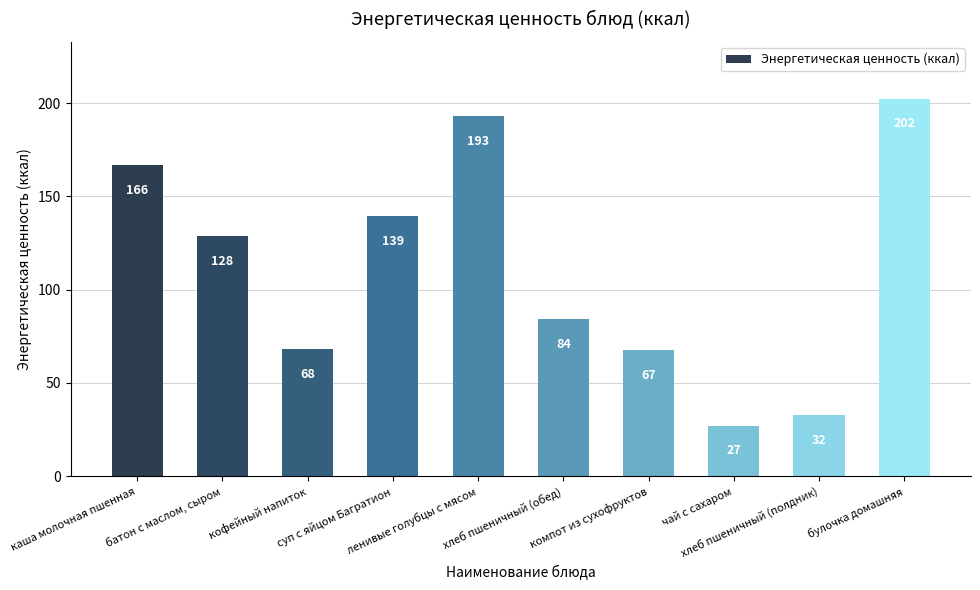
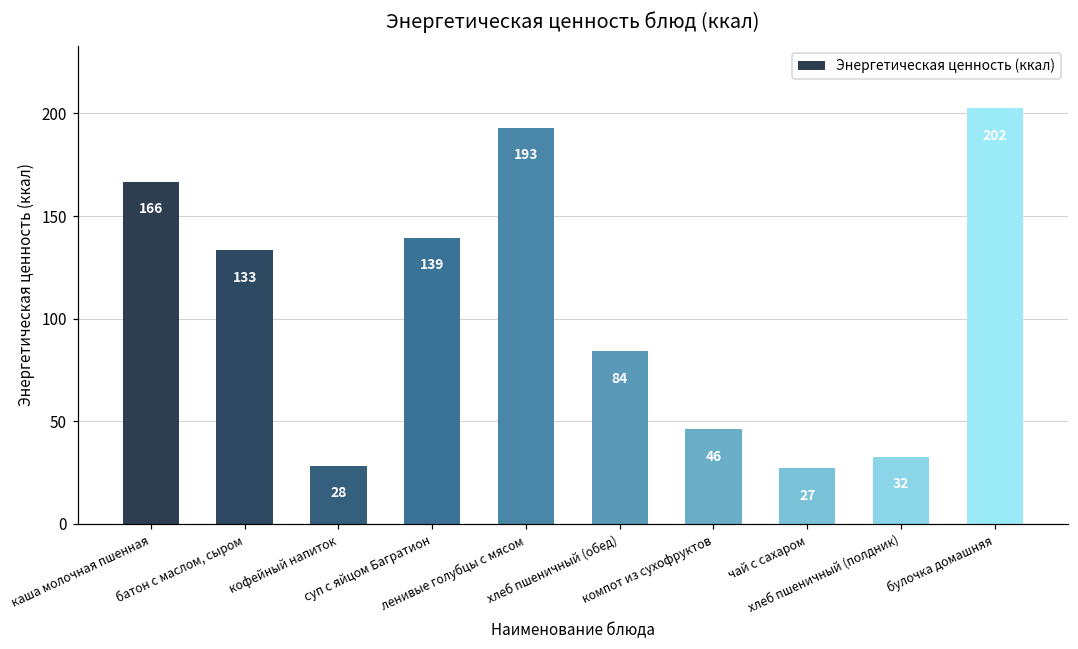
батон с маслом, сыром: 128 -> 133
кофейный напиток: 68 -> 28
компот из сухофруктов: 67 -> 46
